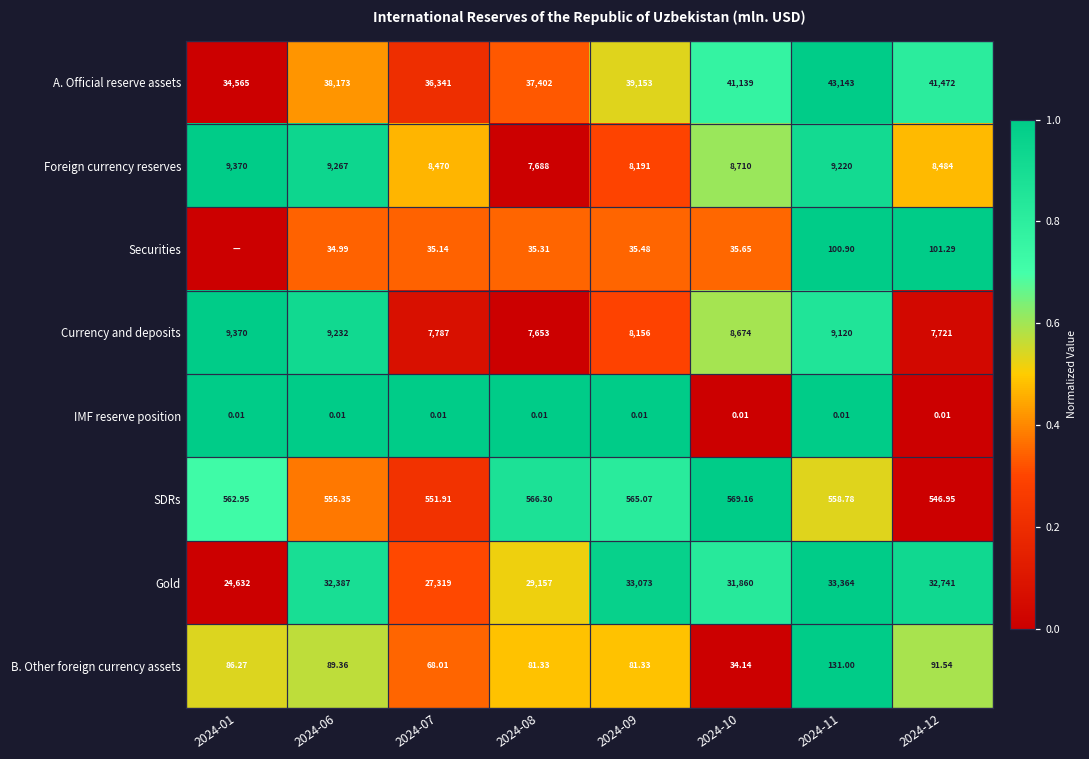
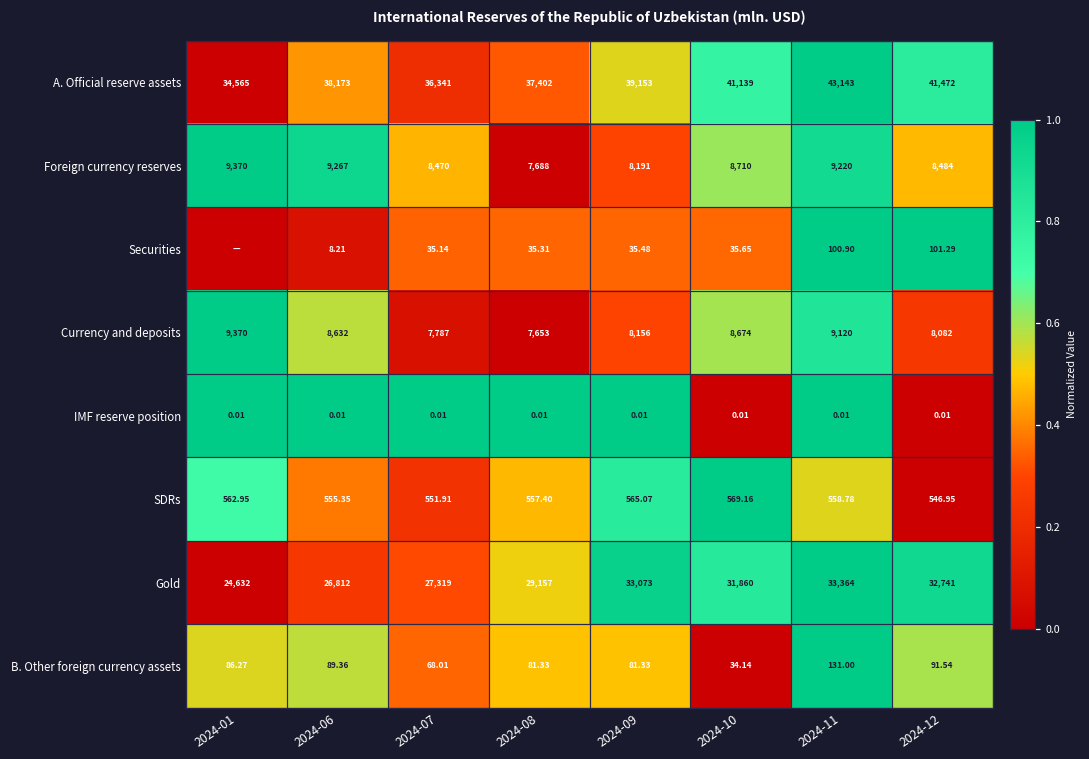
Securities, 2024-06: 34.99 -> 8.21
Currency and deposits, 2024-06: 9,232 -> 8,632
Currency and deposits, 2024-12: 7,721 -> 8,082
SDRs, 2024-08: 566.30 -> 557.40
Gold, 2024-06: 32,387 -> 26,812
